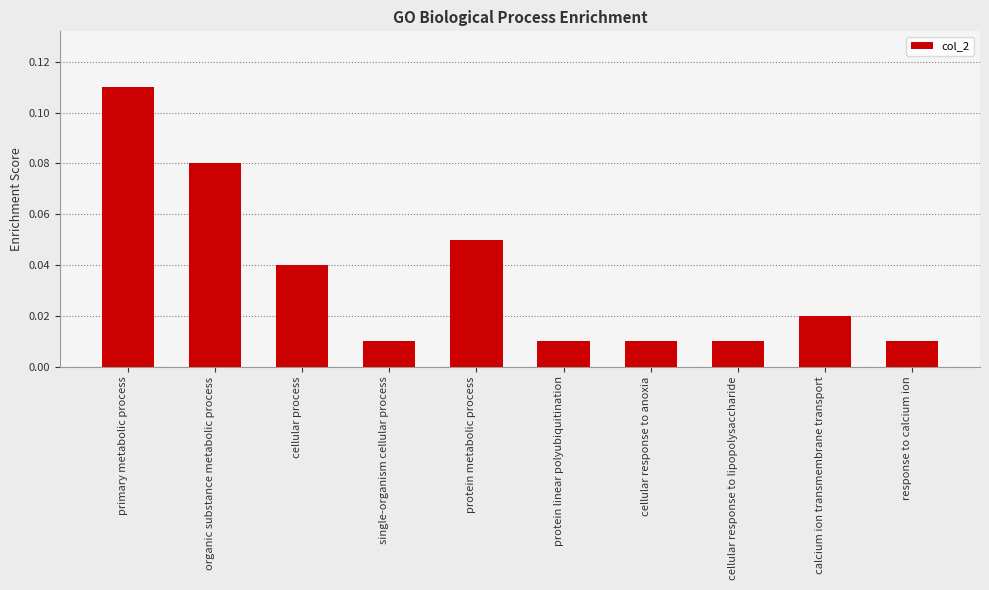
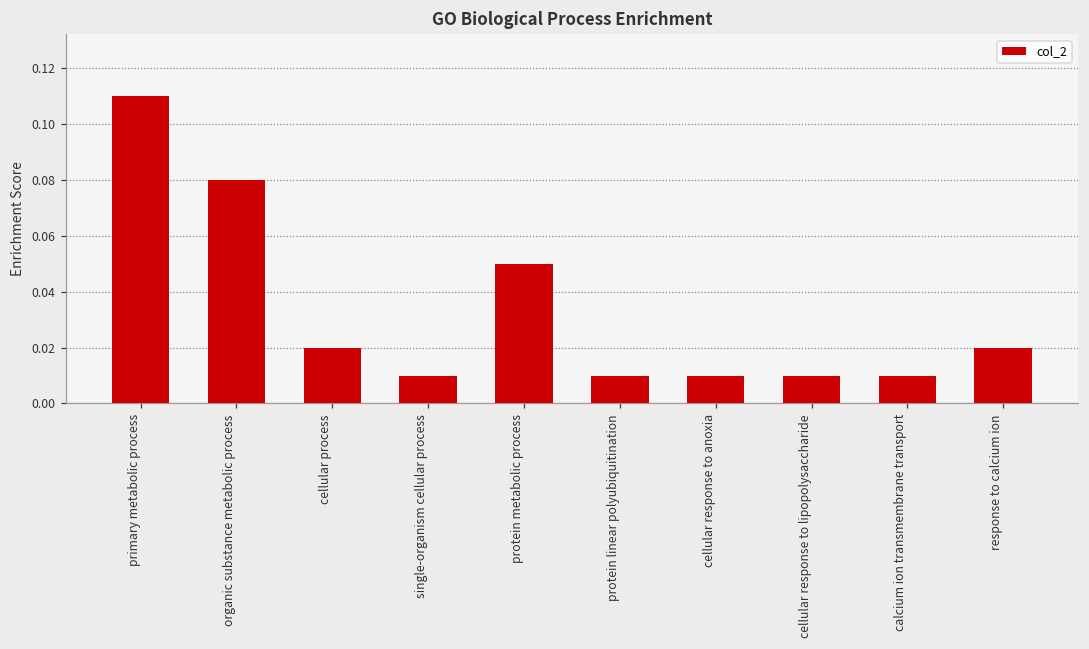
cellular process: 0.04 -> 0.02
calcium ion transmembrane transport: 0.02 -> 0.01
response to calcium ion: 0.01 -> 0.02
